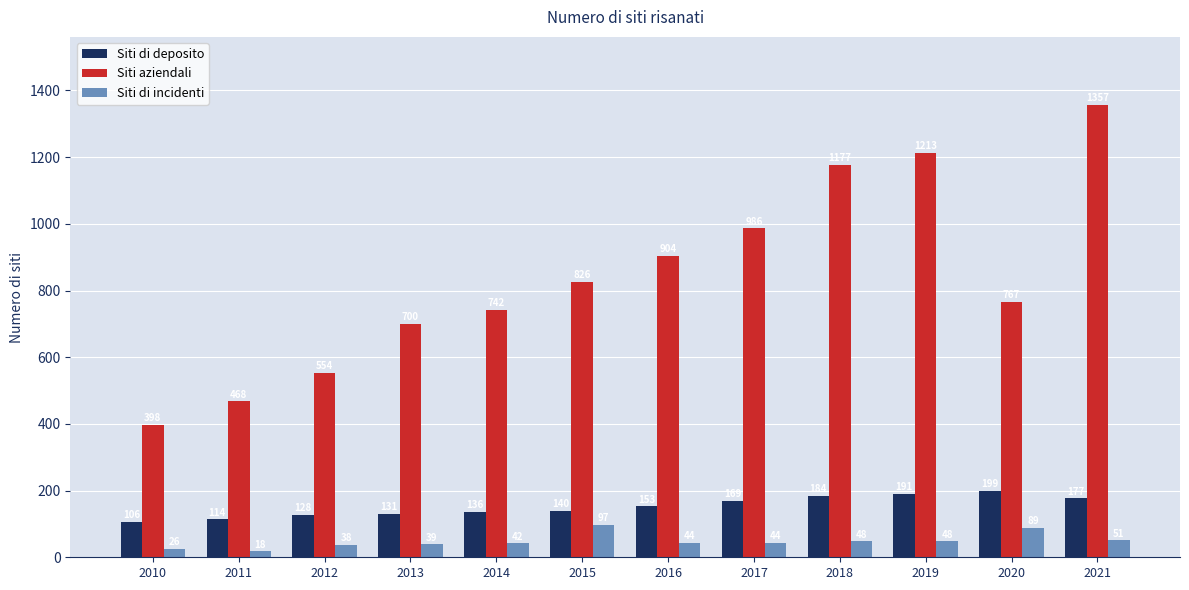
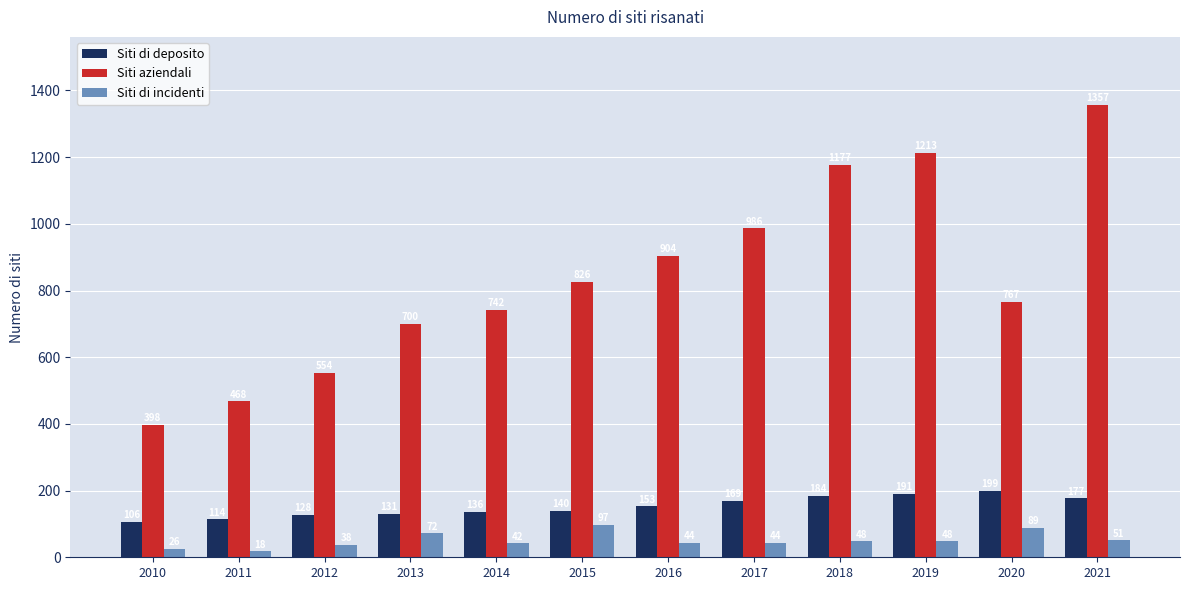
Siti di incidenti, 2013: 40 -> 70
